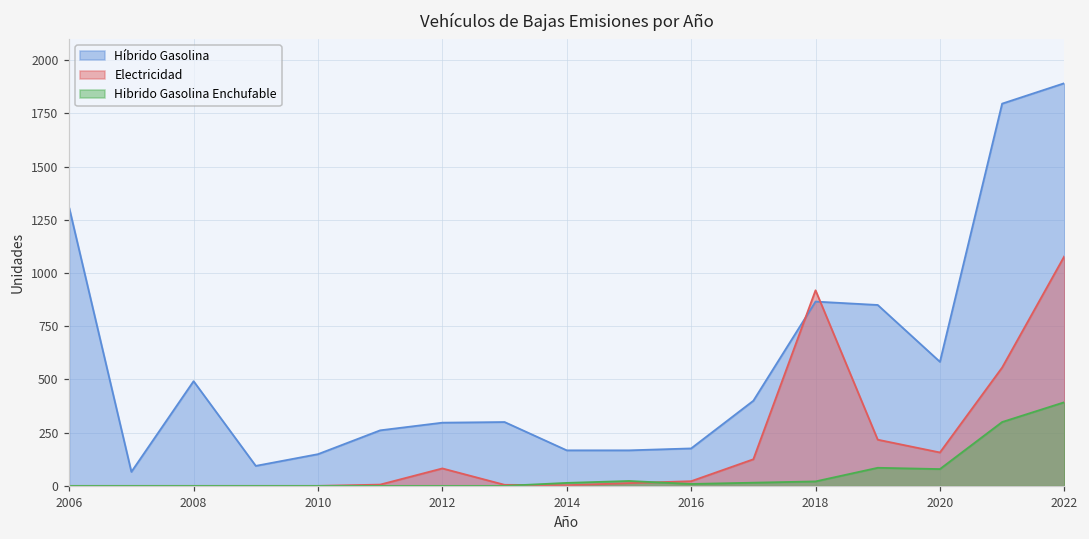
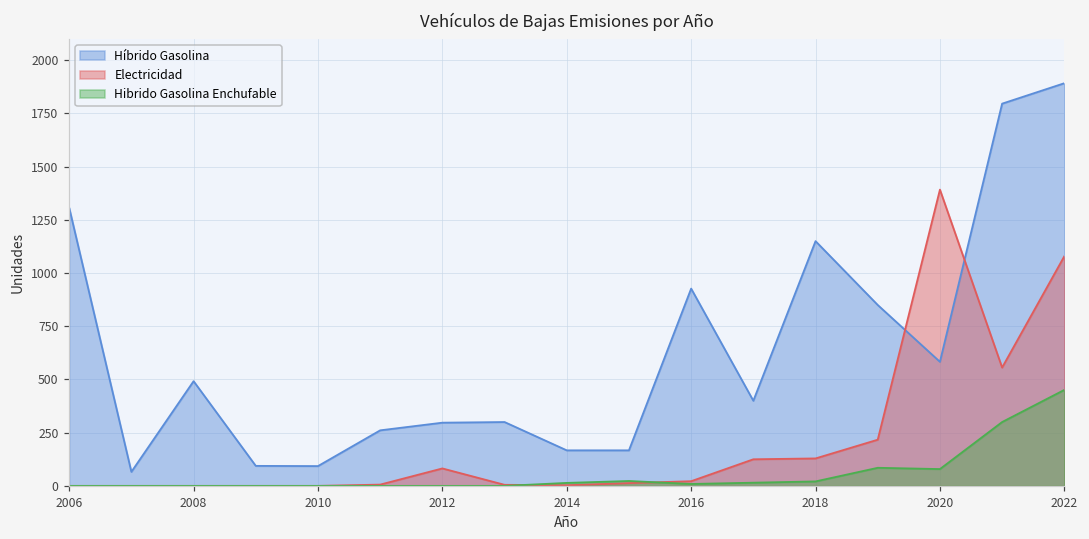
Híbrido Gasolina, 2010: 150 -> 90
Híbrido Gasolina, 2016: 180 -> 930
Híbrido Gasolina, 2018: 870 -> 1150
Electricidad, 2018: 920 -> 130
Electricidad, 2020: 160 -> 1390
Hibrido Gasolina Enchufable, 2022: 390 -> 450
